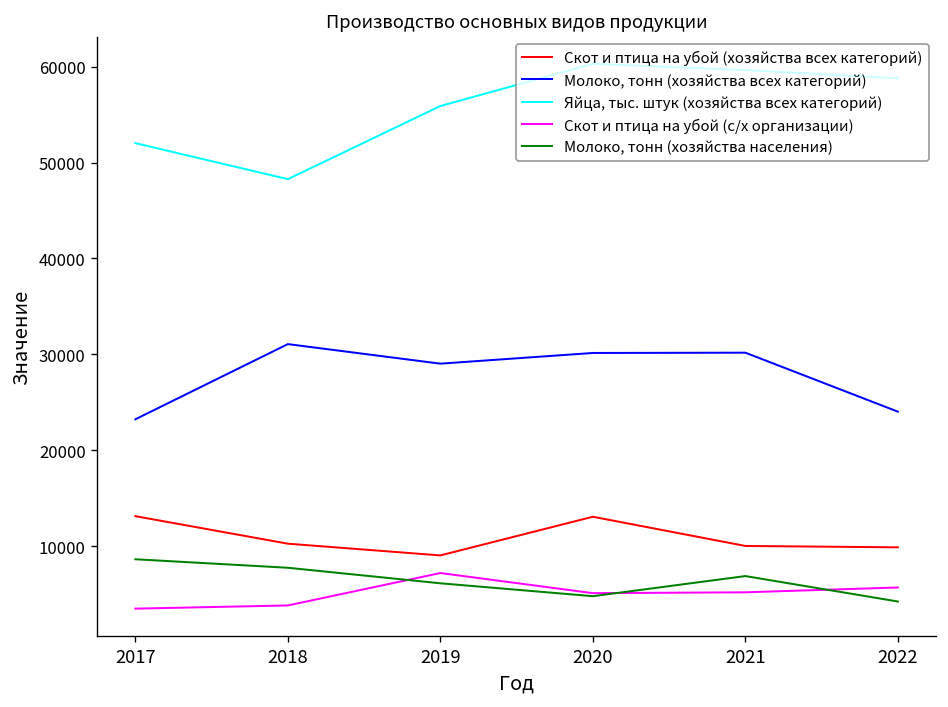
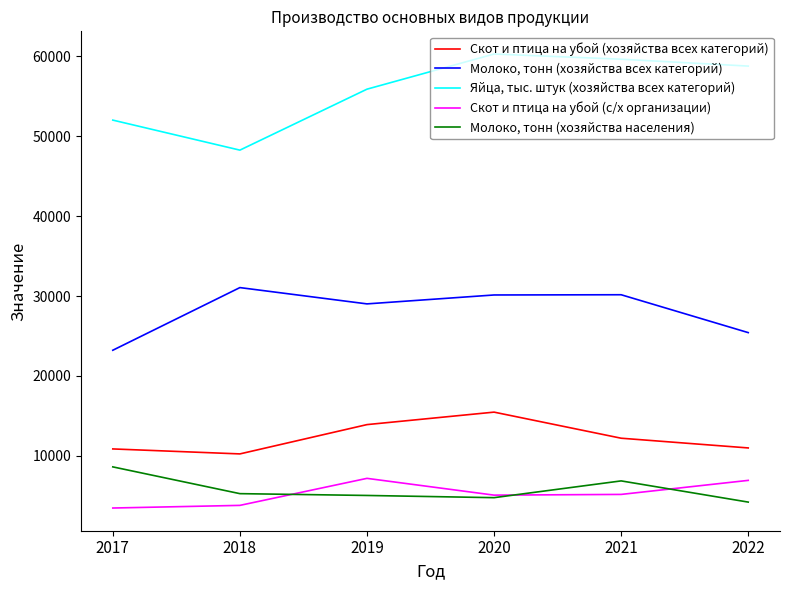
Скот и птица на убой (хозяйства всех категорий), 2017: 13000 -> 11000
Молоко, тонн (хозяйства населения), 2018: 8000 -> 5000
Скот и птица на убой (хозяйства всех категорий), 2019: 9000 -> 14000
Молоко, тонн (хозяйства населения), 2019: 6000 -> 5000
Скот и птица на убой (хозяйства всех категорий), 2020: 13000 -> 15000
Скот и птица на убой (хозяйства всех категорий), 2021: 10000 -> 12000
Скот и птица на убой (хозяйства всех категорий), 2022: 10000 -> 11000
Молоко, тонн (хозяйства всех категорий), 2022: 24000 -> 25000
Скот и птица на убой (с/х организации), 2022: 6000 -> 7000
